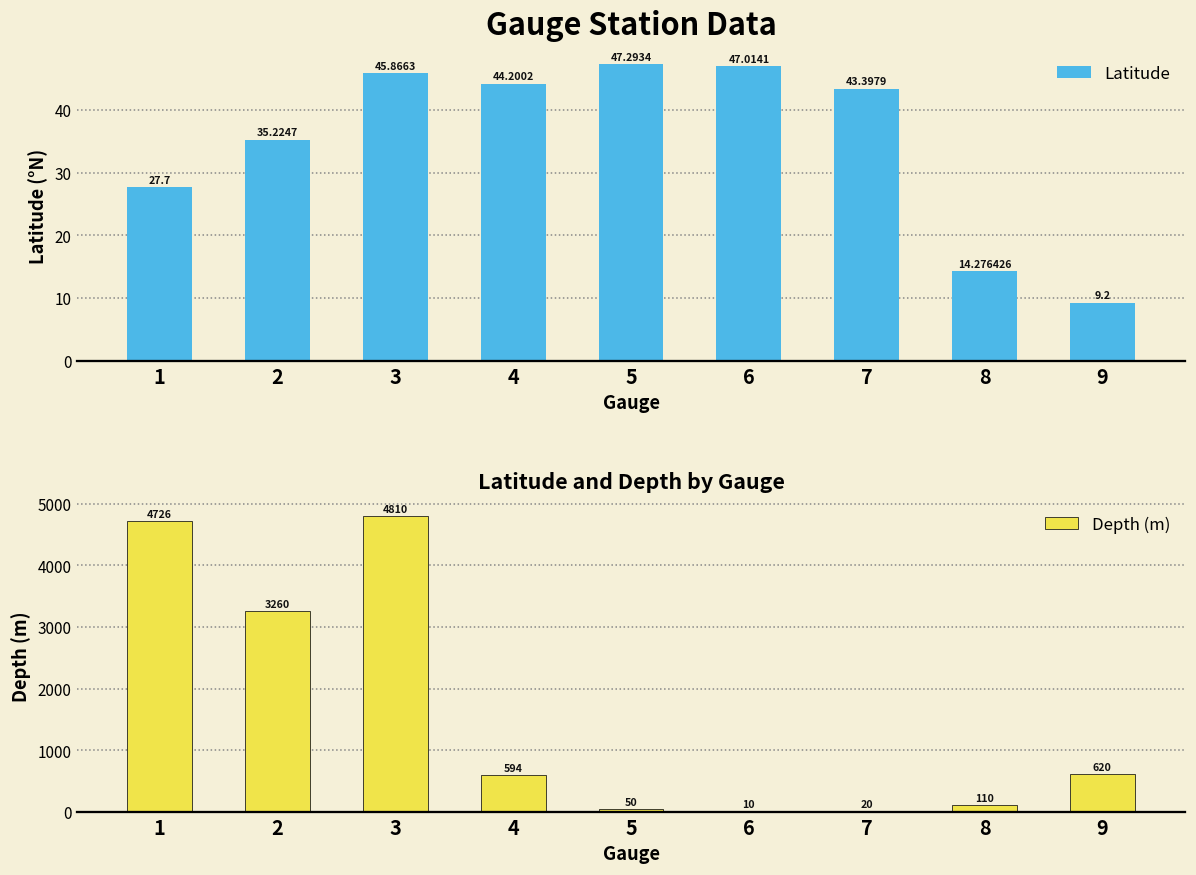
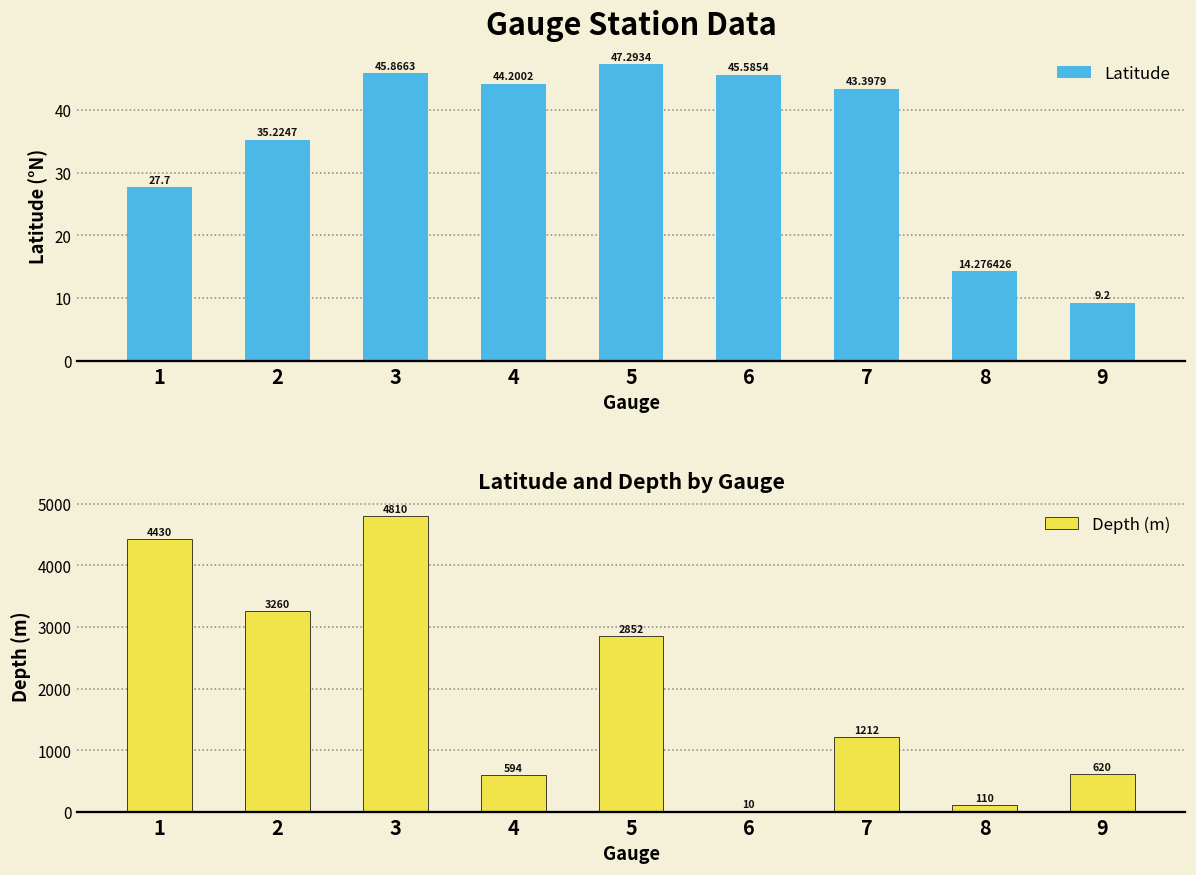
Gauge Station Data, 6: 47.0141 -> 45.5854
Latitude and Depth by Gauge, 1: 4726 -> 4430
Latitude and Depth by Gauge, 5: 50 -> 2852
Latitude and Depth by Gauge, 7: 20 -> 1212
